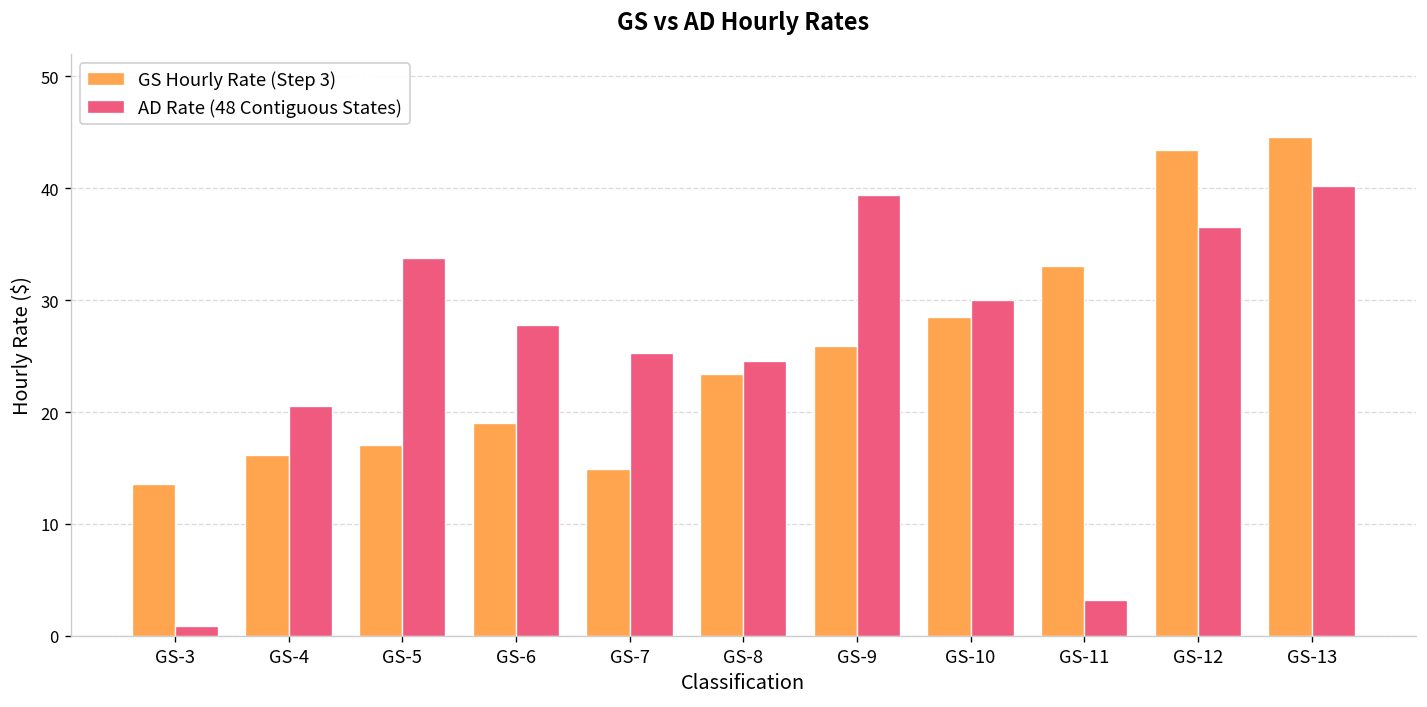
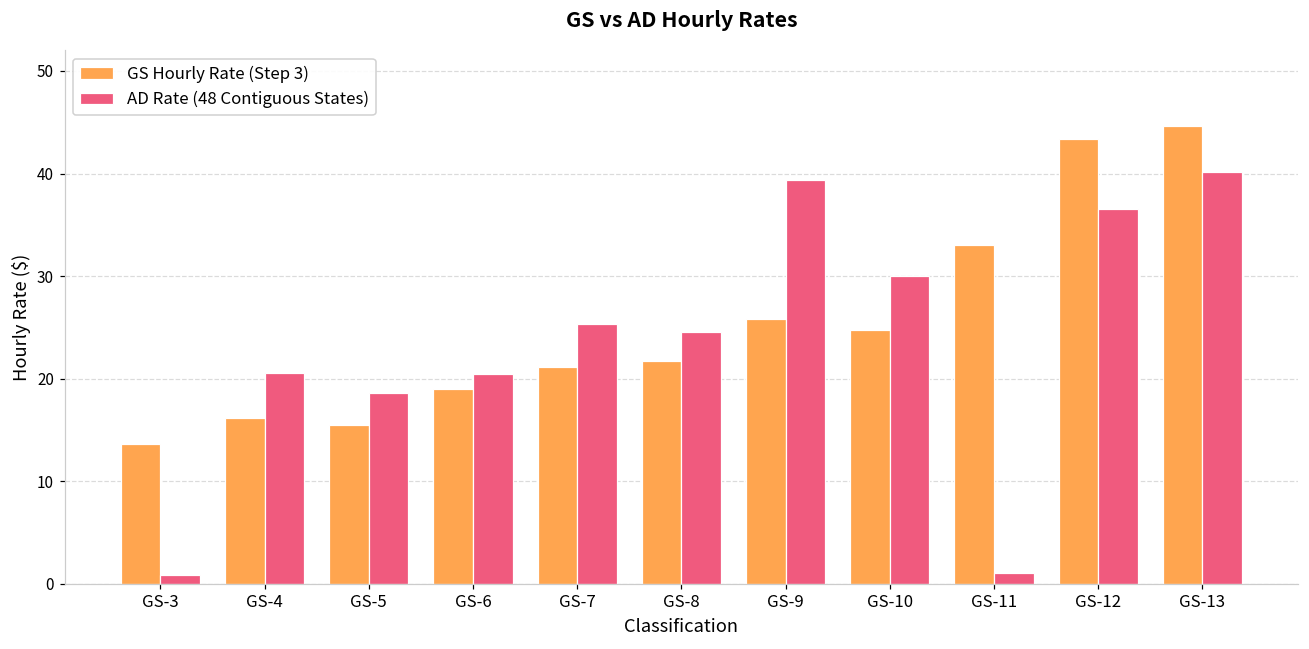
GS Hourly Rate (Step 3), GS-5: 17 -> 16
AD Rate (48 Contiguous States), GS-5: 34 -> 19
AD Rate (48 Contiguous States), GS-6: 28 -> 20
GS Hourly Rate (Step 3), GS-7: 15 -> 21
GS Hourly Rate (Step 3), GS-8: 23 -> 22
GS Hourly Rate (Step 3), GS-10: 28 -> 25
AD Rate (48 Contiguous States), GS-11: 3 -> 1
